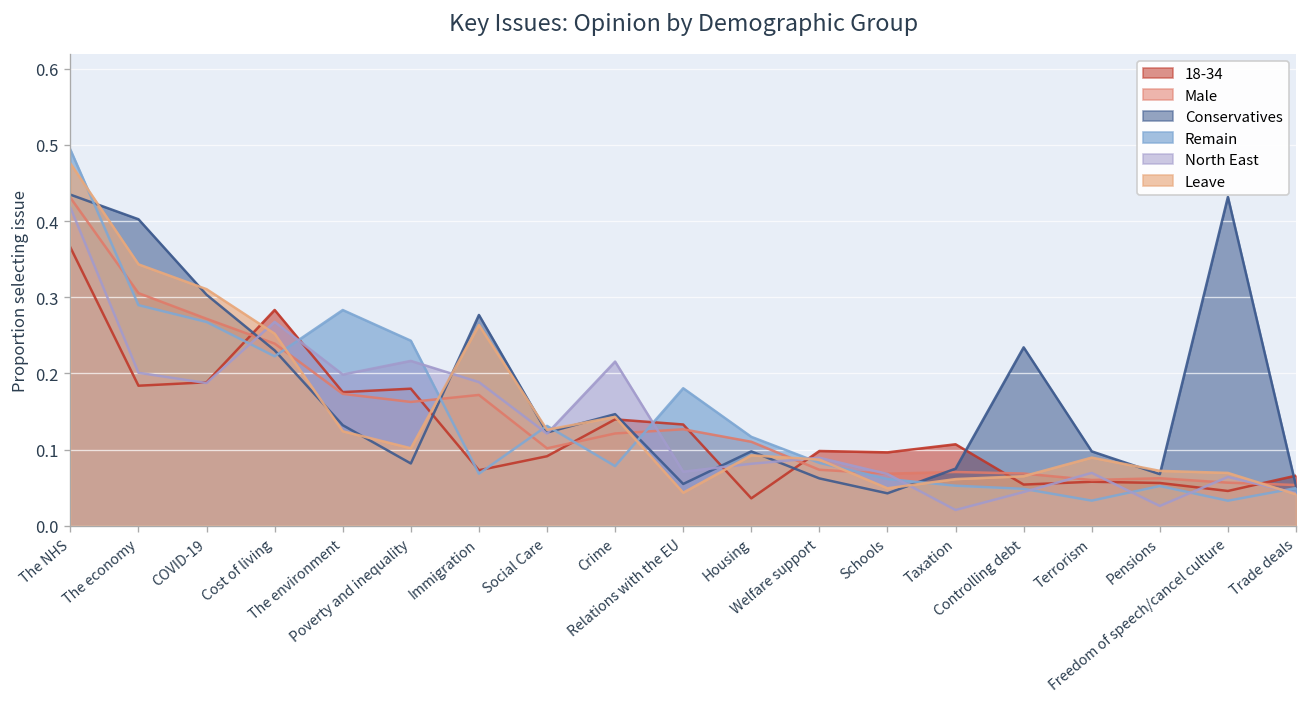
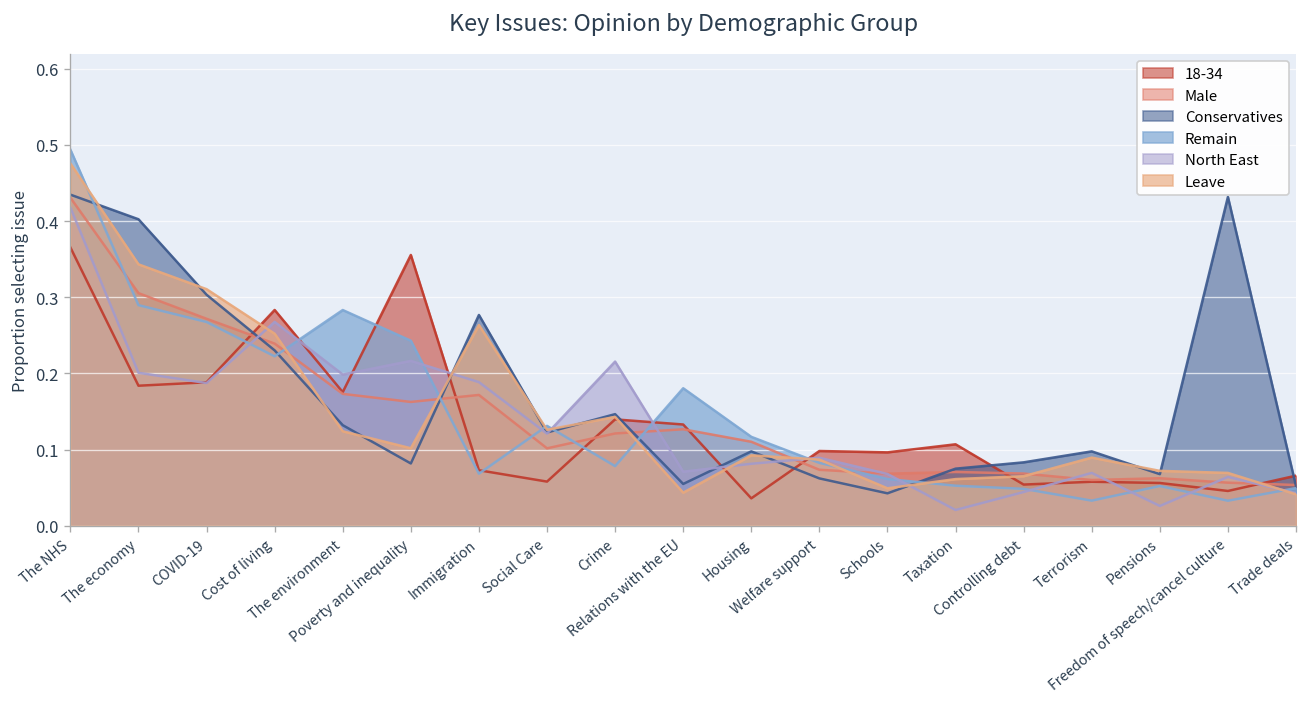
18-34, Poverty and inequality: 0.18 -> 0.36
18-34, Social Care: 0.09 -> 0.06
Conservatives, Controlling debt: 0.23 -> 0.08
